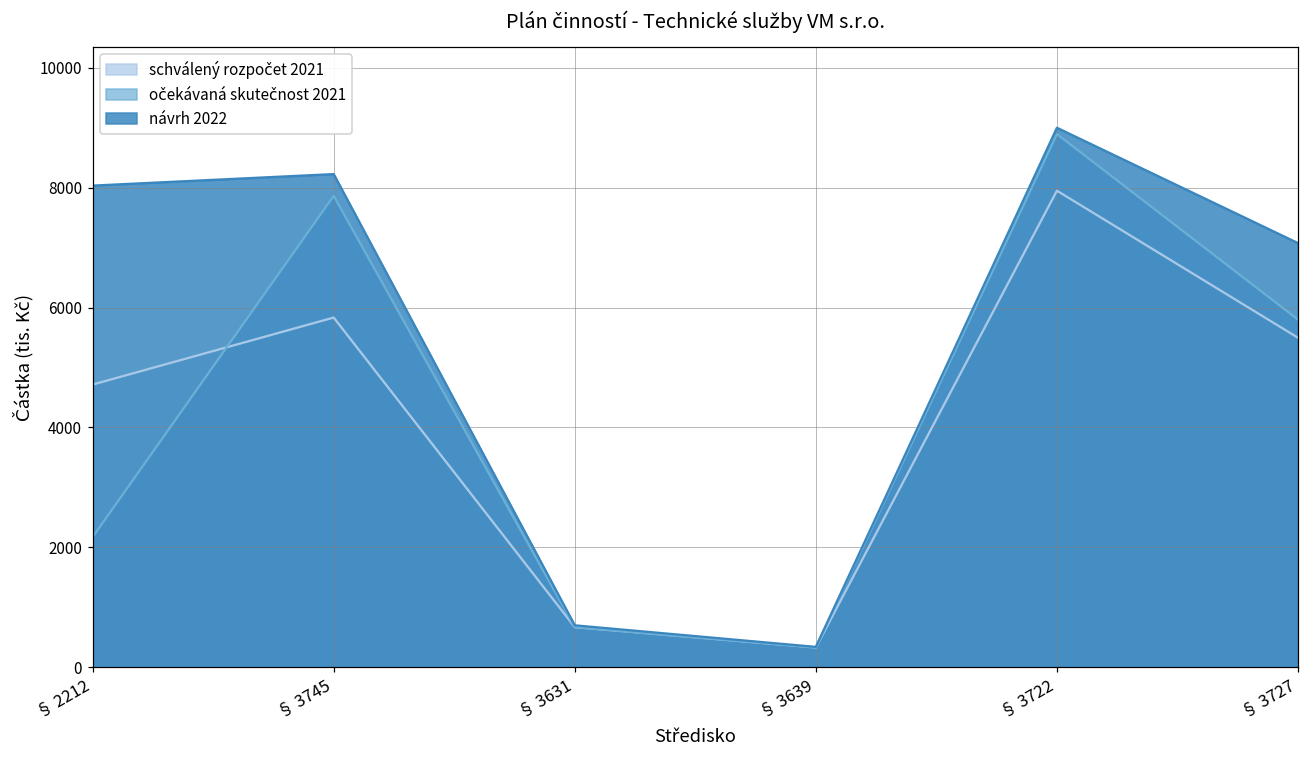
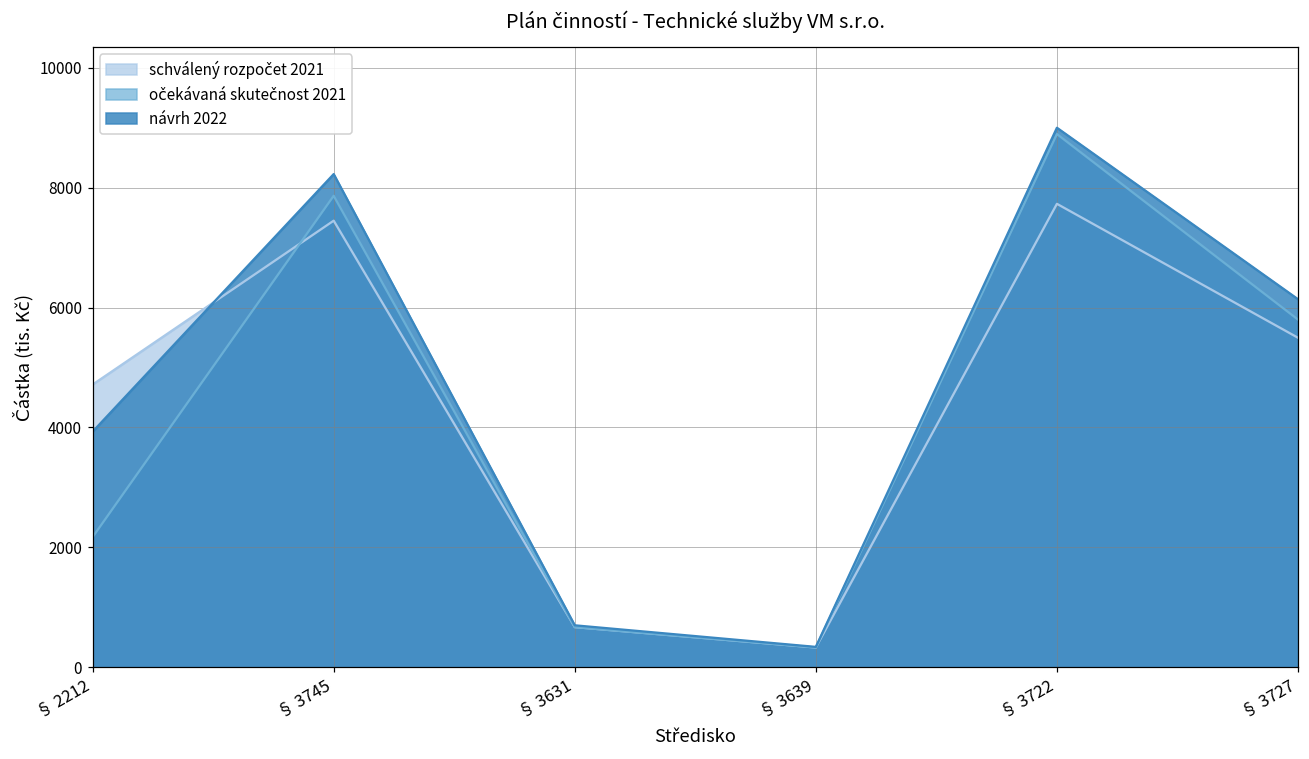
návrh 2022, § 2212: 8000 -> 3900
schválený rozpočet 2021, § 3745: 5800 -> 7500
schválený rozpočet 2021, § 3722: 8000 -> 7700
návrh 2022, § 3727: 7100 -> 6100
